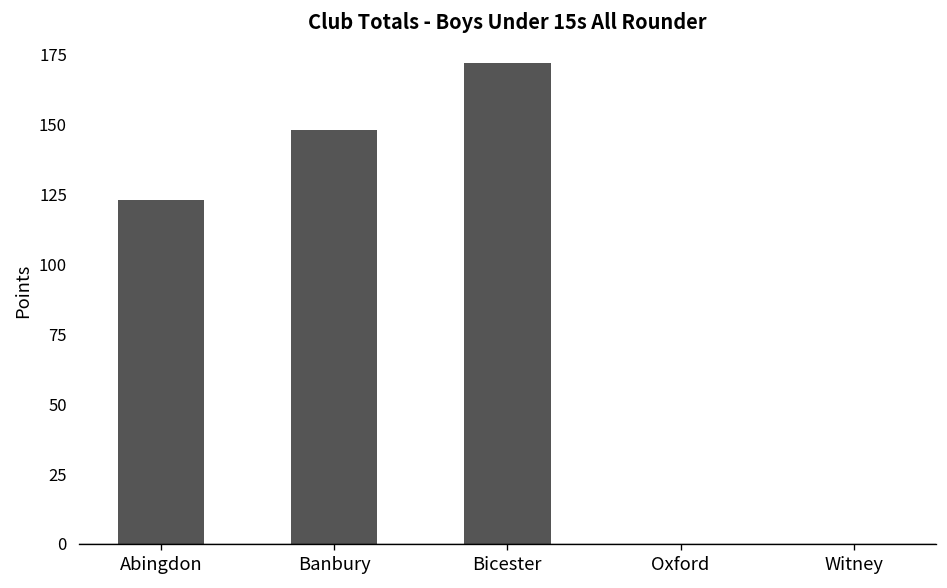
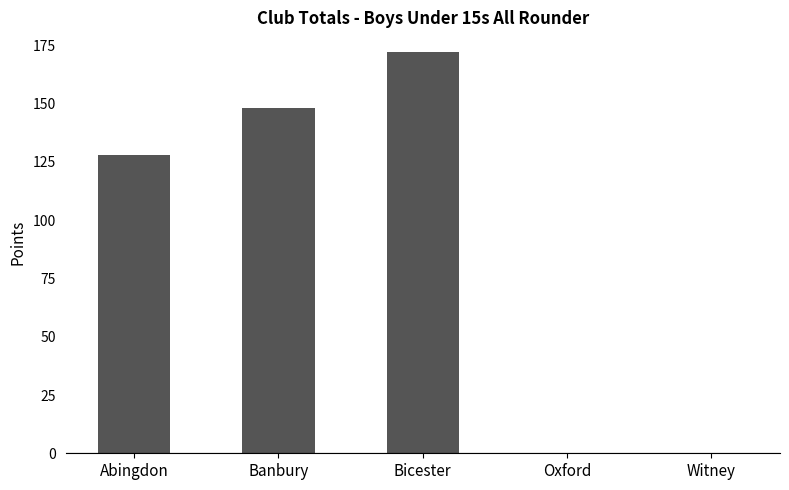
Abingdon: 123 -> 128
